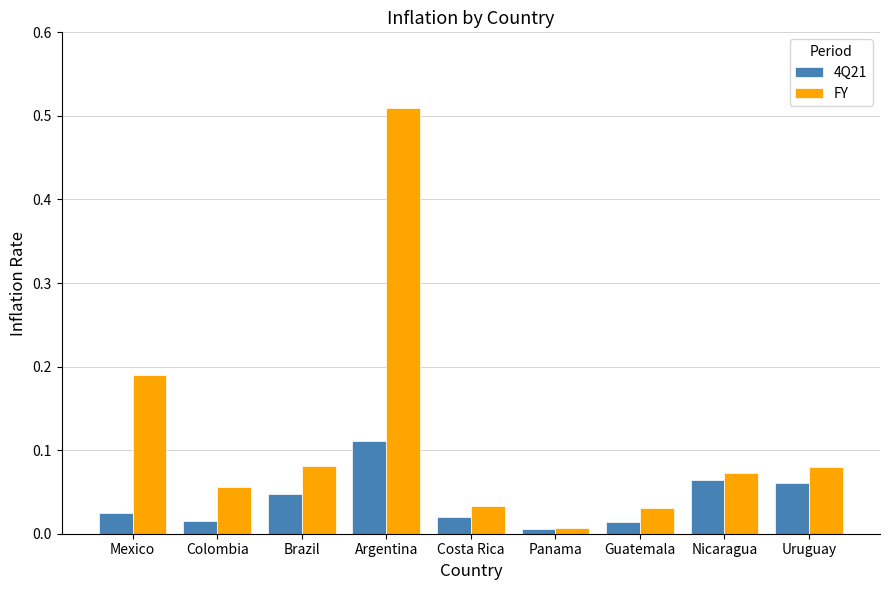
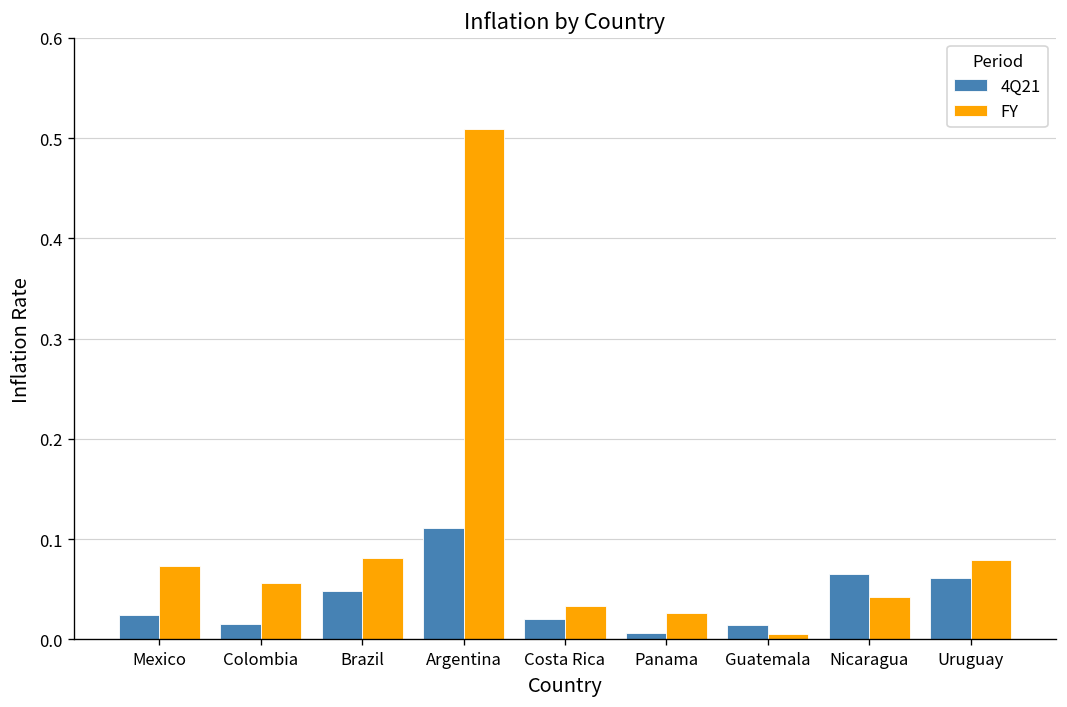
FY, Mexico: 0.19 -> 0.07
FY, Panama: 0.01 -> 0.03
FY, Guatemala: 0.03 -> 0.01
FY, Nicaragua: 0.07 -> 0.04
